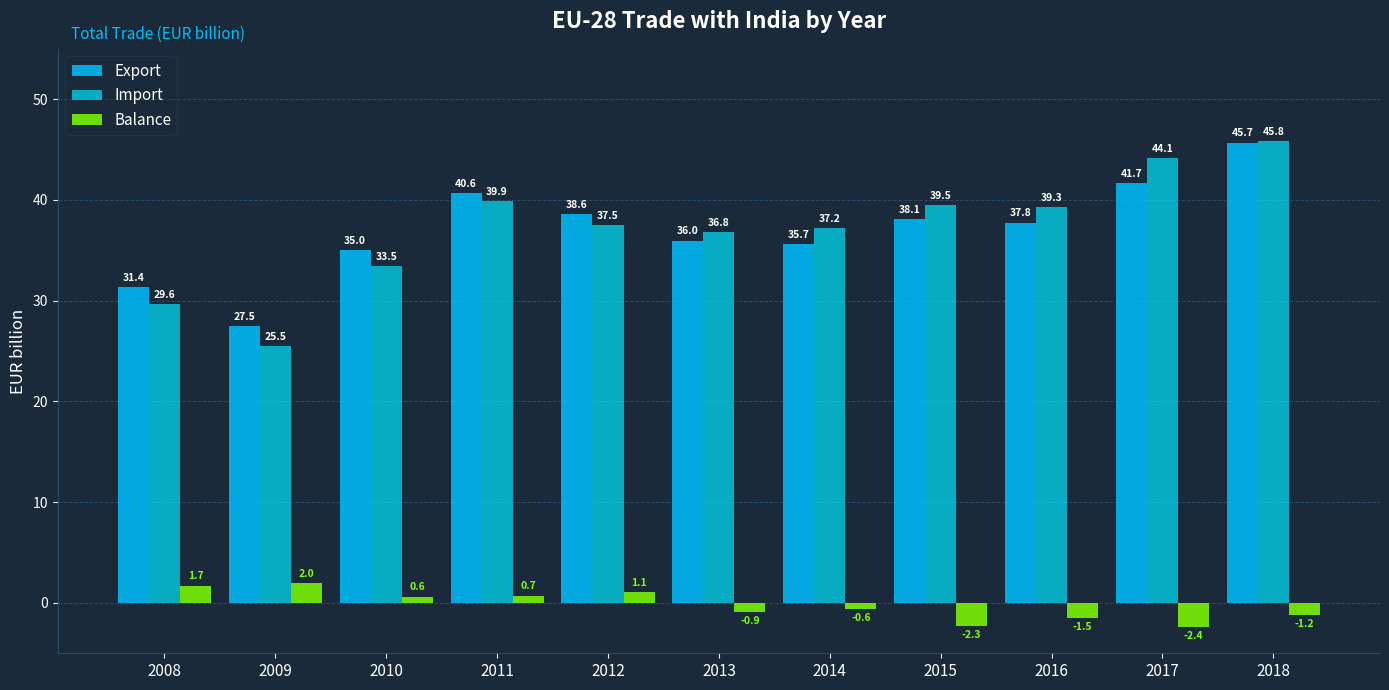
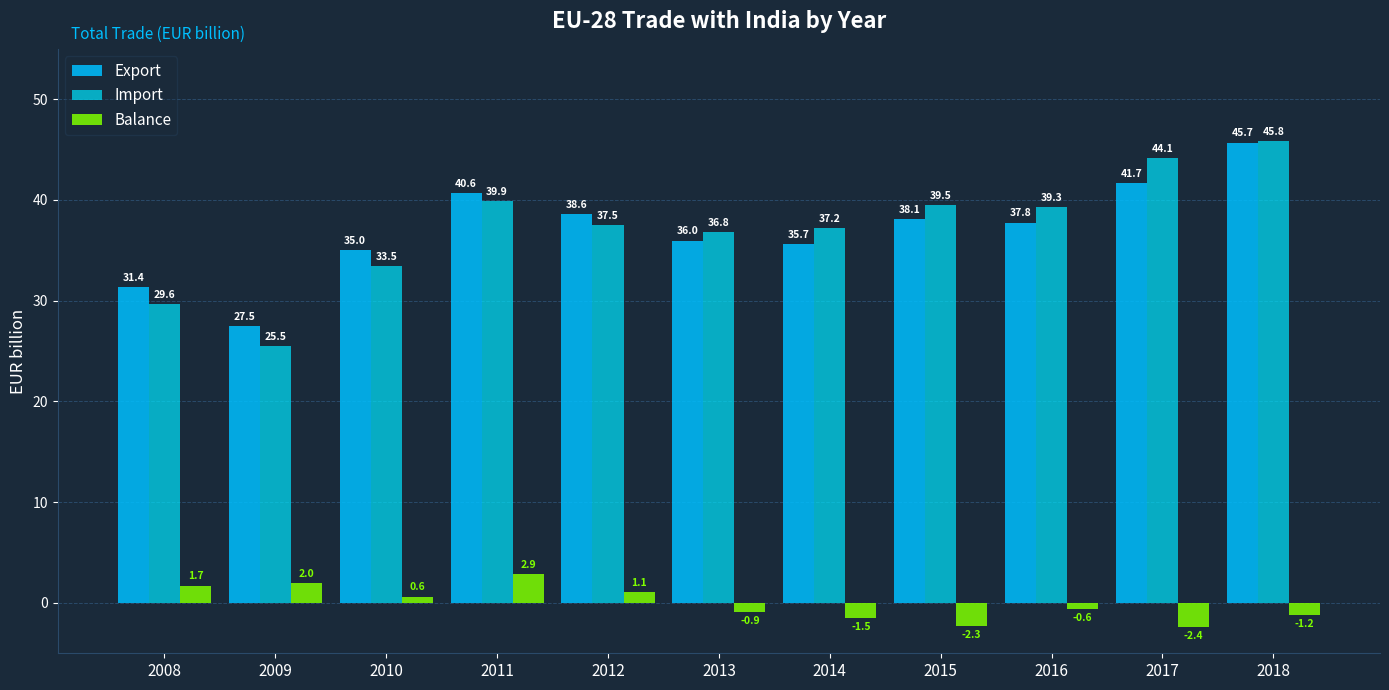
Balance, 2011: 0.7 -> 2.9
Balance, 2014: -0.6 -> -1.5
Balance, 2016: -1.5 -> -0.6
